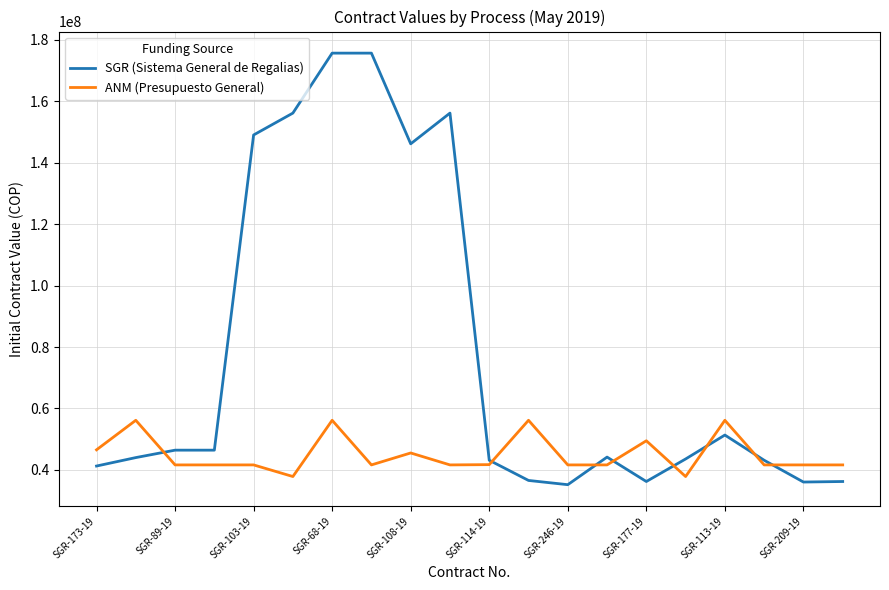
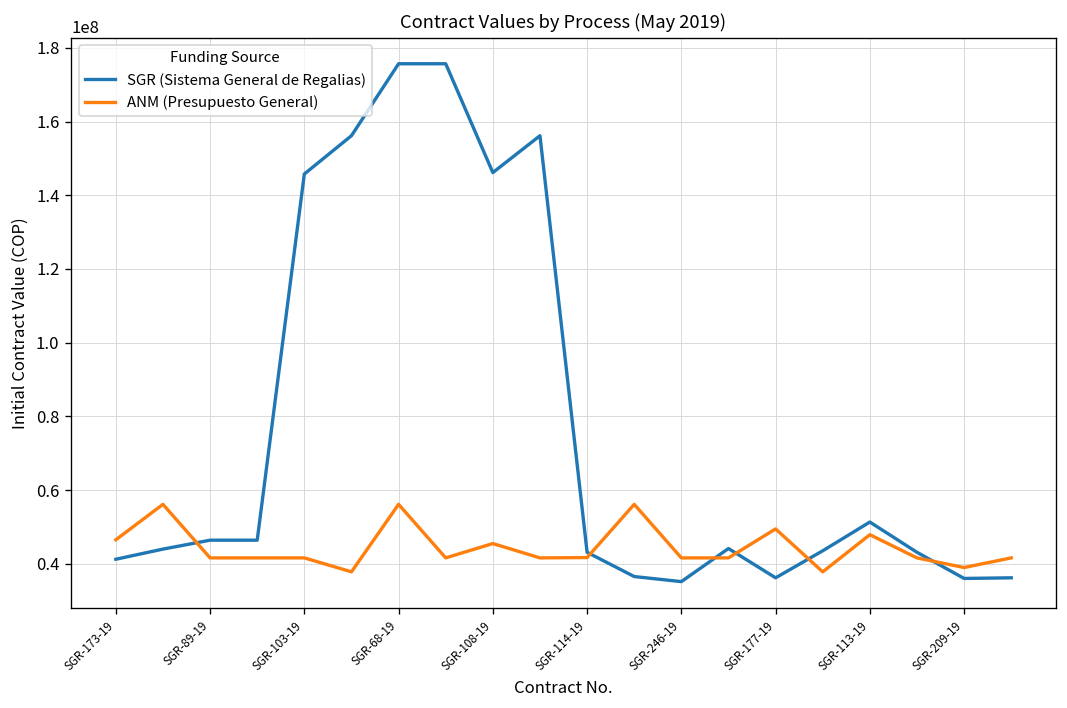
SGR (Sistema General de Regalias), SGR-103-19: 149000000 -> 146000000
ANM (Presupuesto General), SGR-113-19: 56000000 -> 48000000
ANM (Presupuesto General), SGR-209-19: 42000000 -> 39000000
